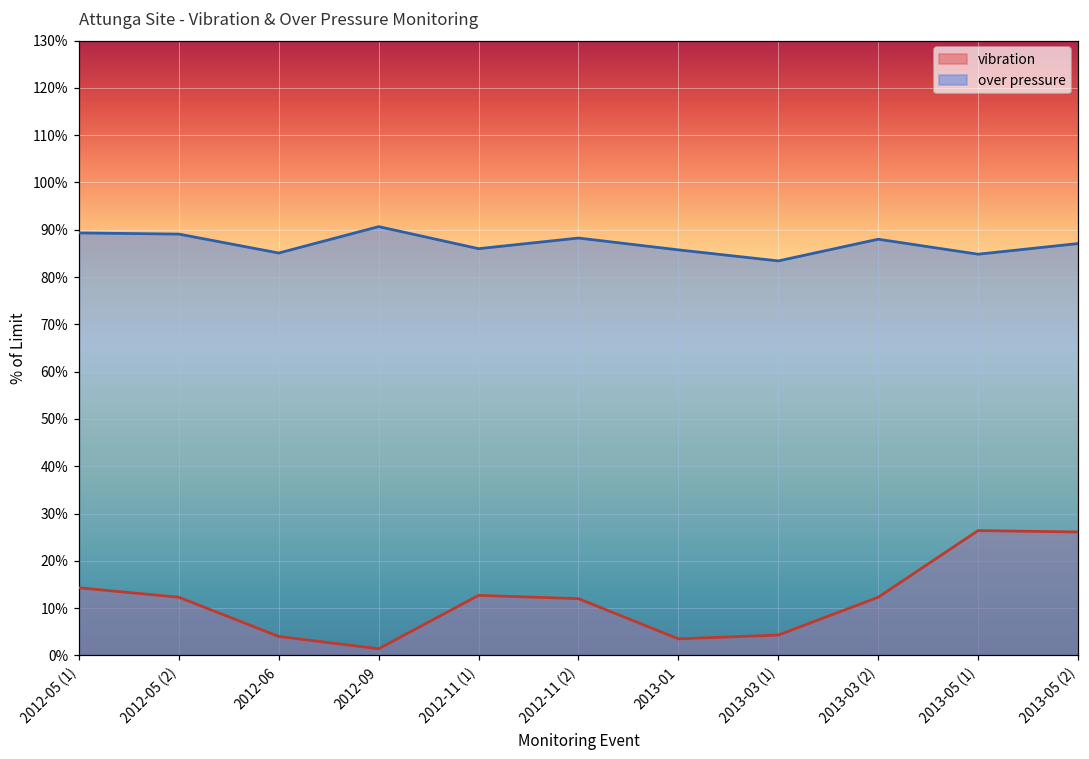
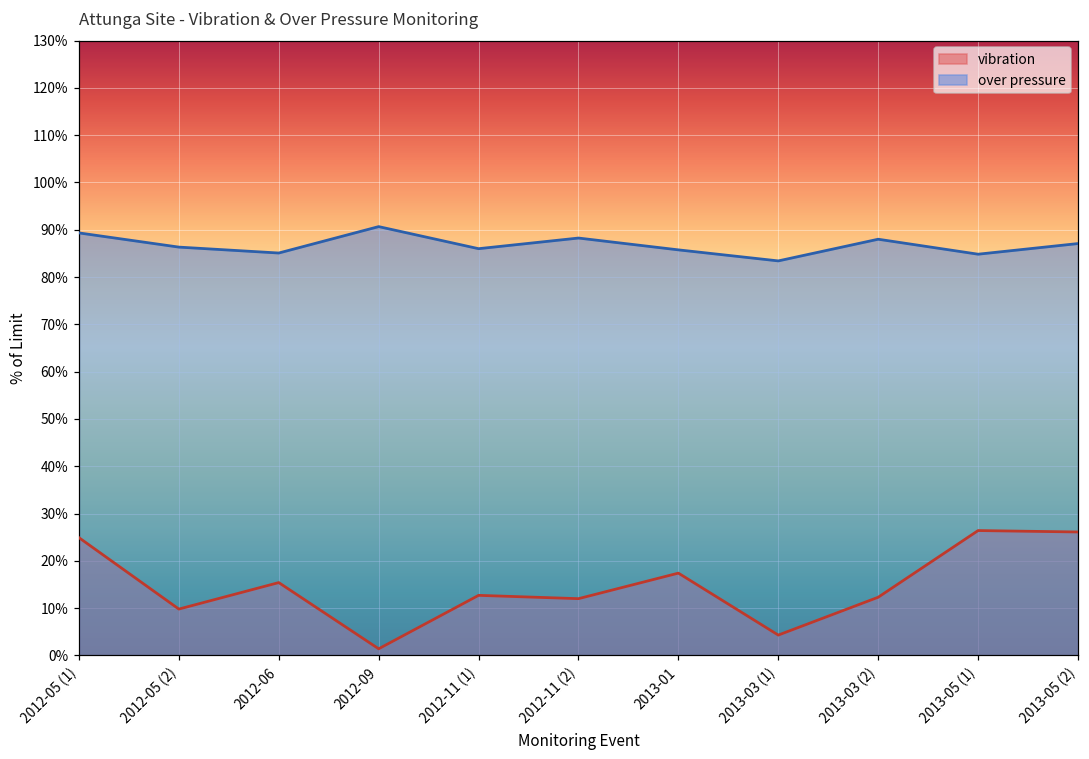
vibration, 2012-05 (1): 14% -> 25%
vibration, 2012-05 (2): 12% -> 10%
over pressure, 2012-05 (2): 89% -> 86%
vibration, 2012-06: 4% -> 15%
vibration, 2013-01: 3% -> 17%
